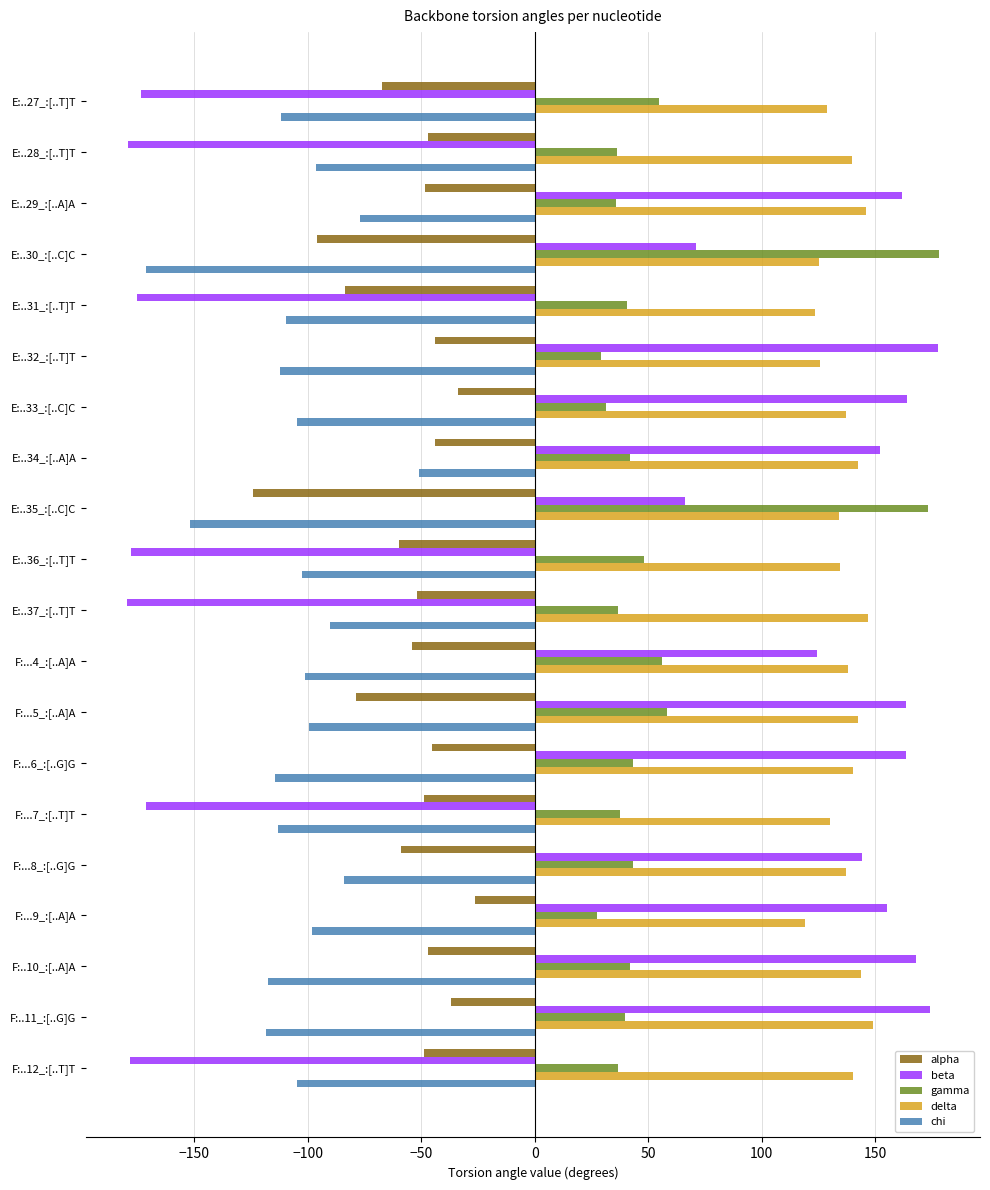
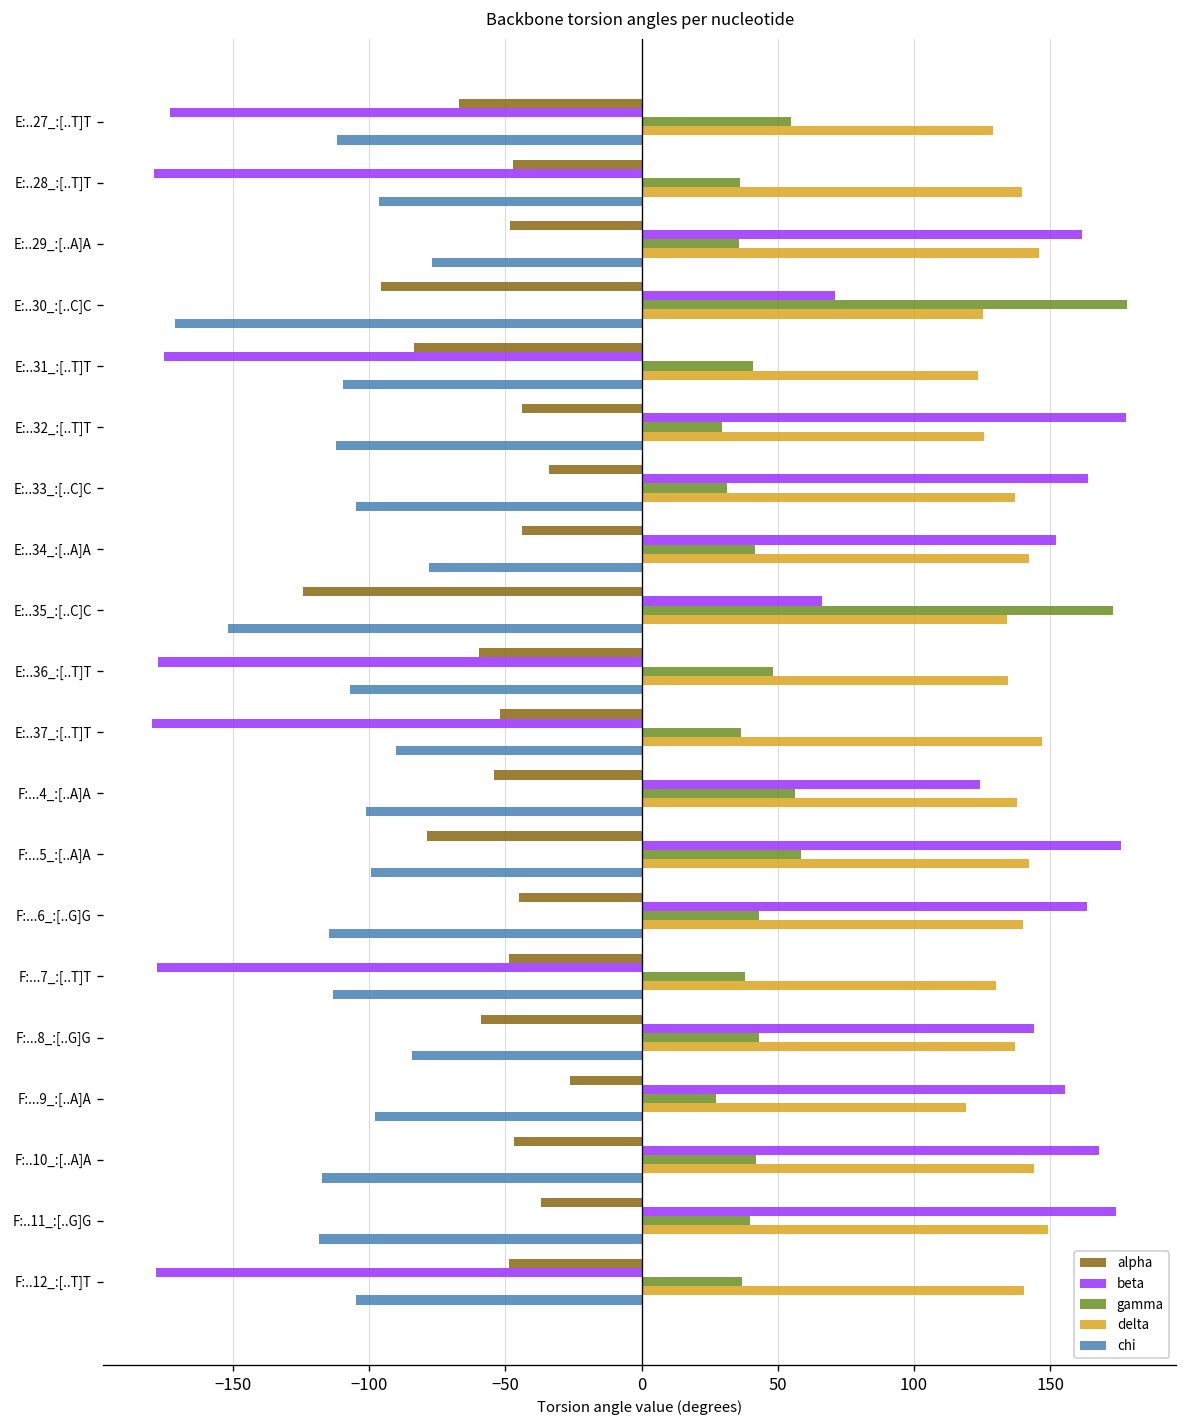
chi, E:..34_:[..A]A: -51 -> -78
chi, E:..36_:[..T]T: -103 -> -107
beta, F:...5_:[..A]A: 164 -> 176
beta, F:...7_:[..T]T: -171 -> -178
